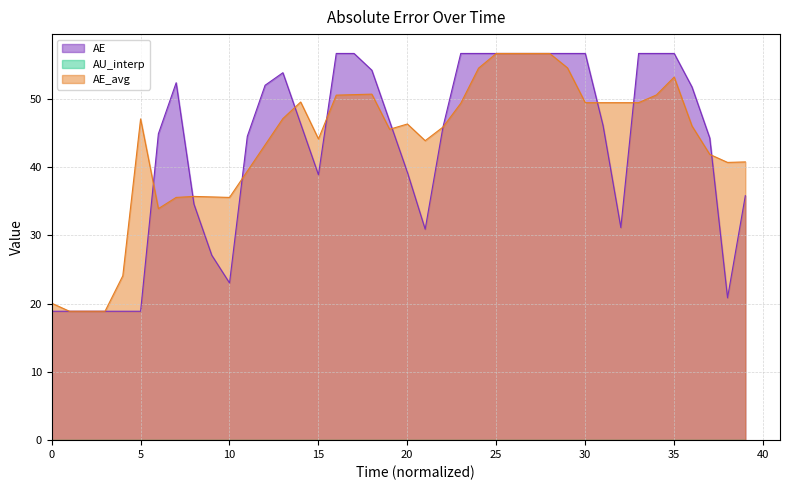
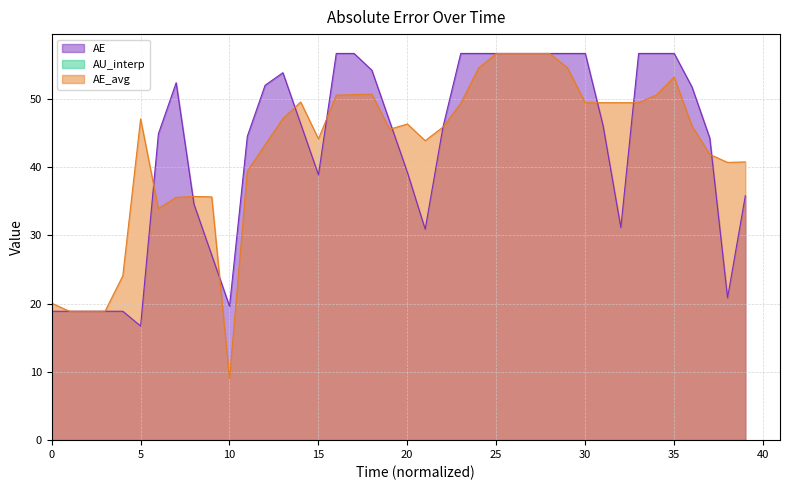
AE, 5: 19 -> 17
AE, 10: 23 -> 20
AE_avg, 10: 36 -> 9
